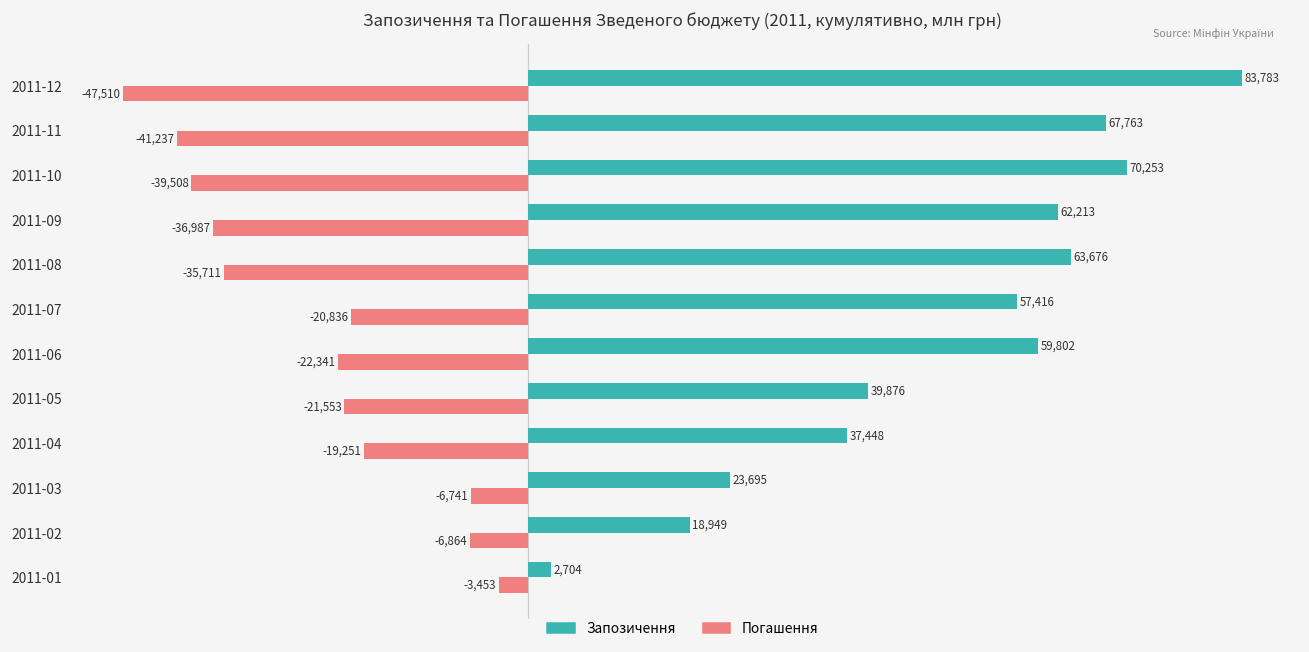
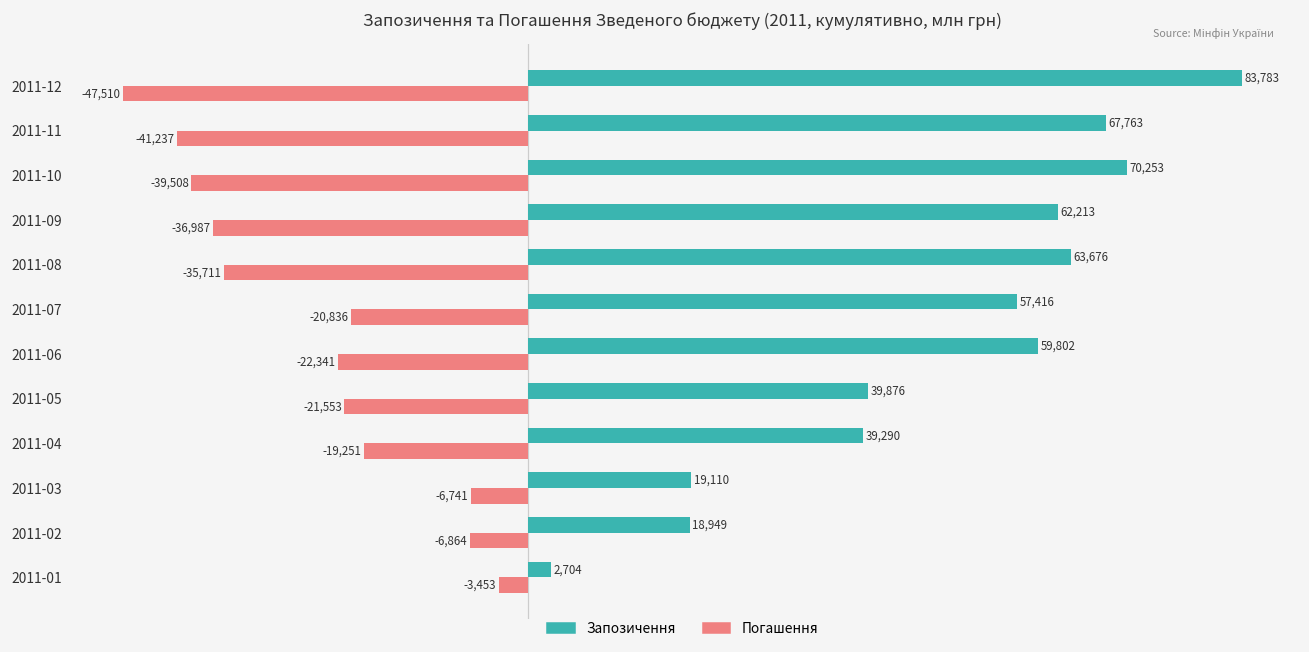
Запозичення, 2011-04: 37,448 -> 39,290
Запозичення, 2011-03: 23,695 -> 19,110
